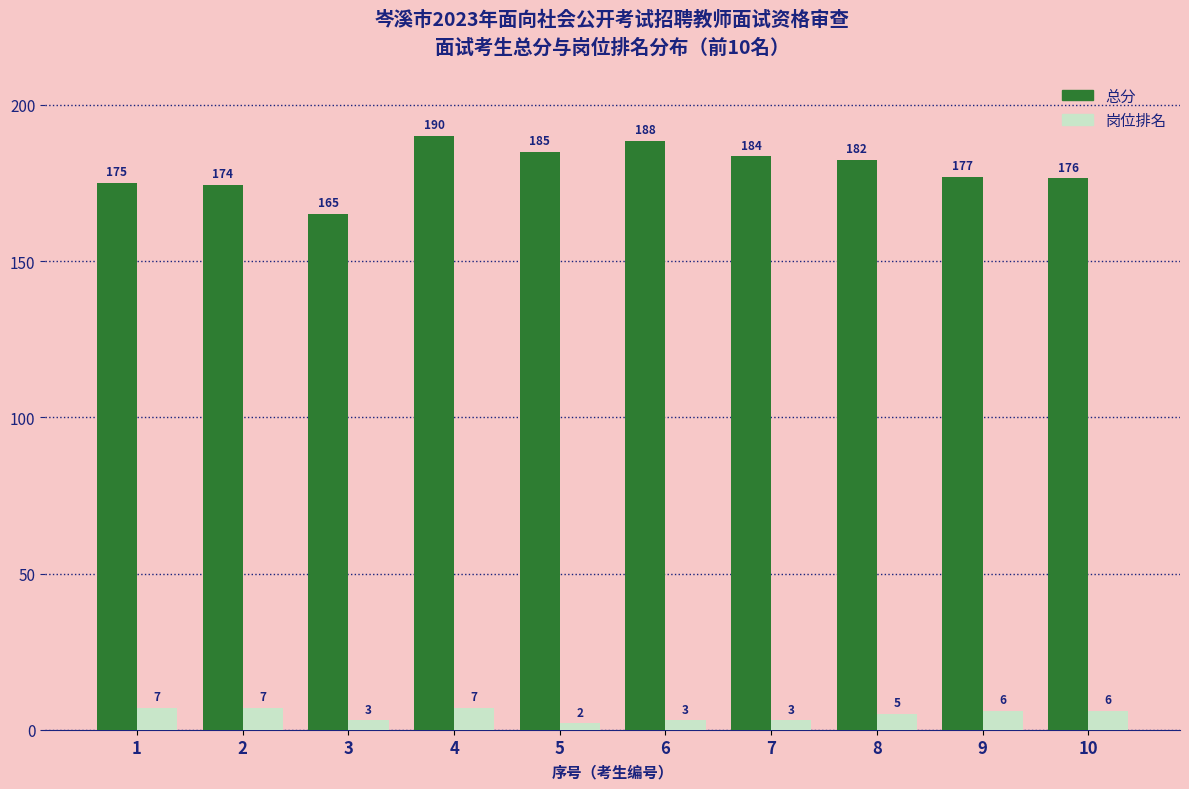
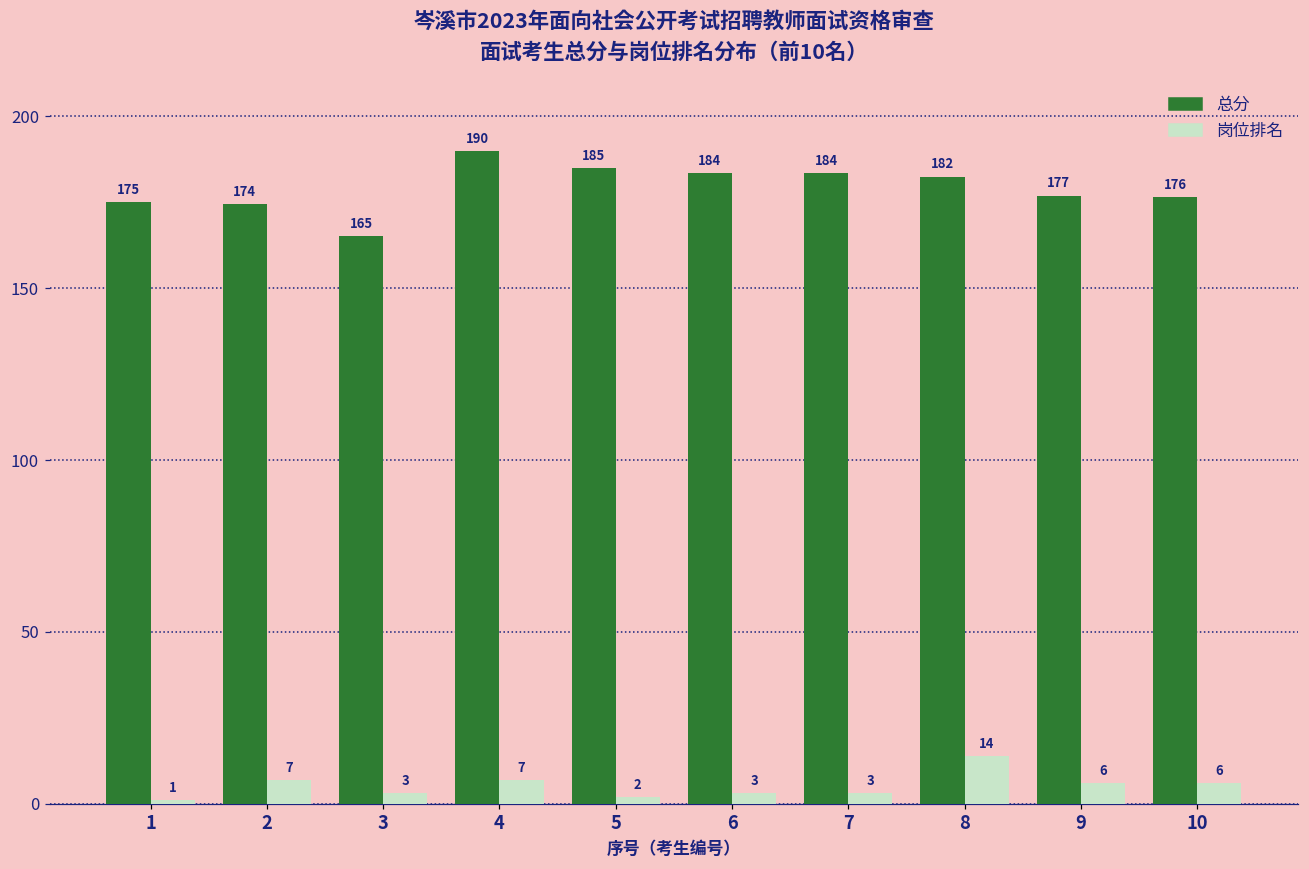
岗位排名, 1: 7 -> 1
总分, 6: 188 -> 184
岗位排名, 8: 5 -> 14
